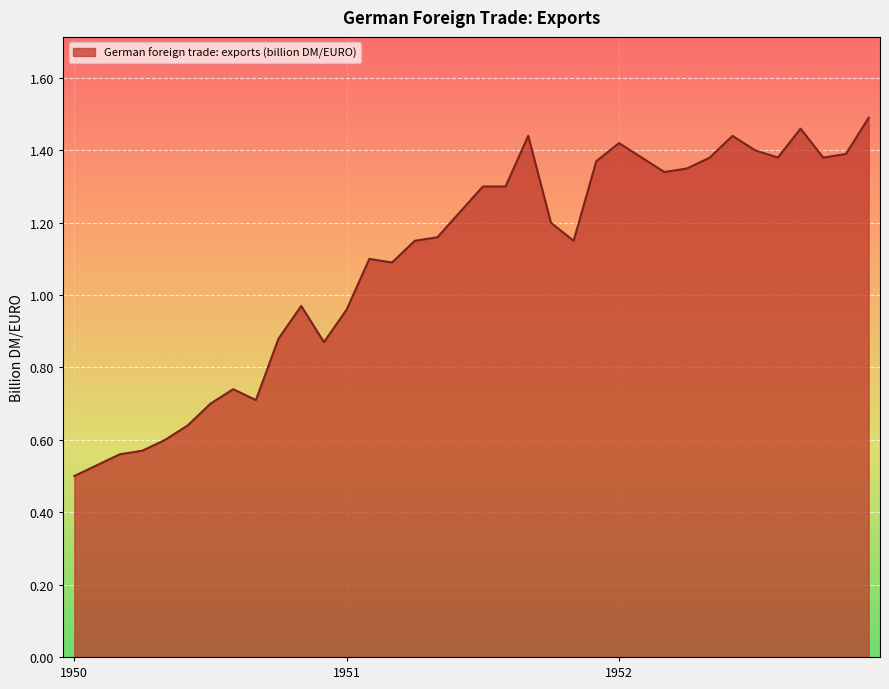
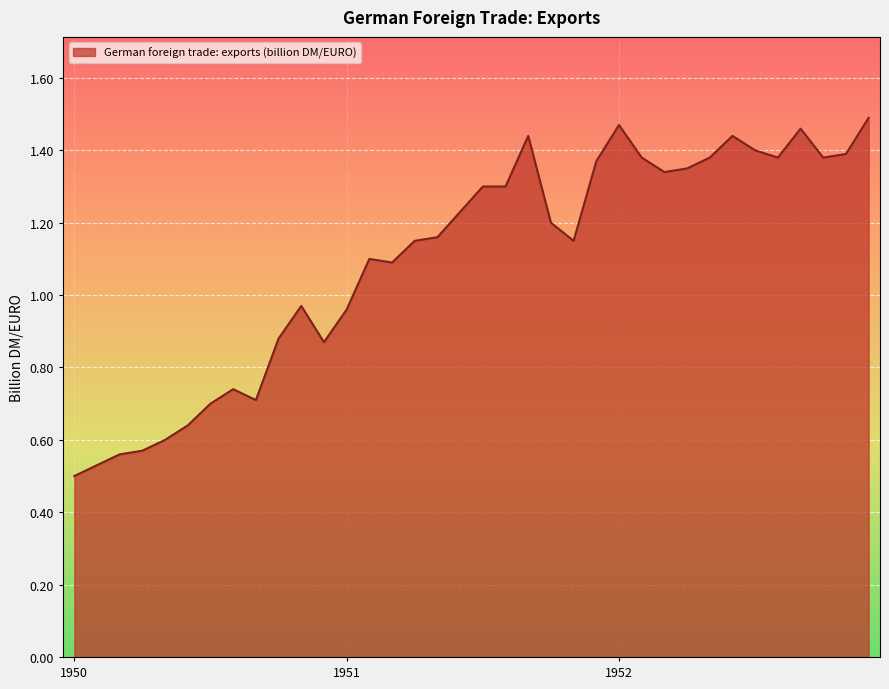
1952: 1.42 -> 1.47
